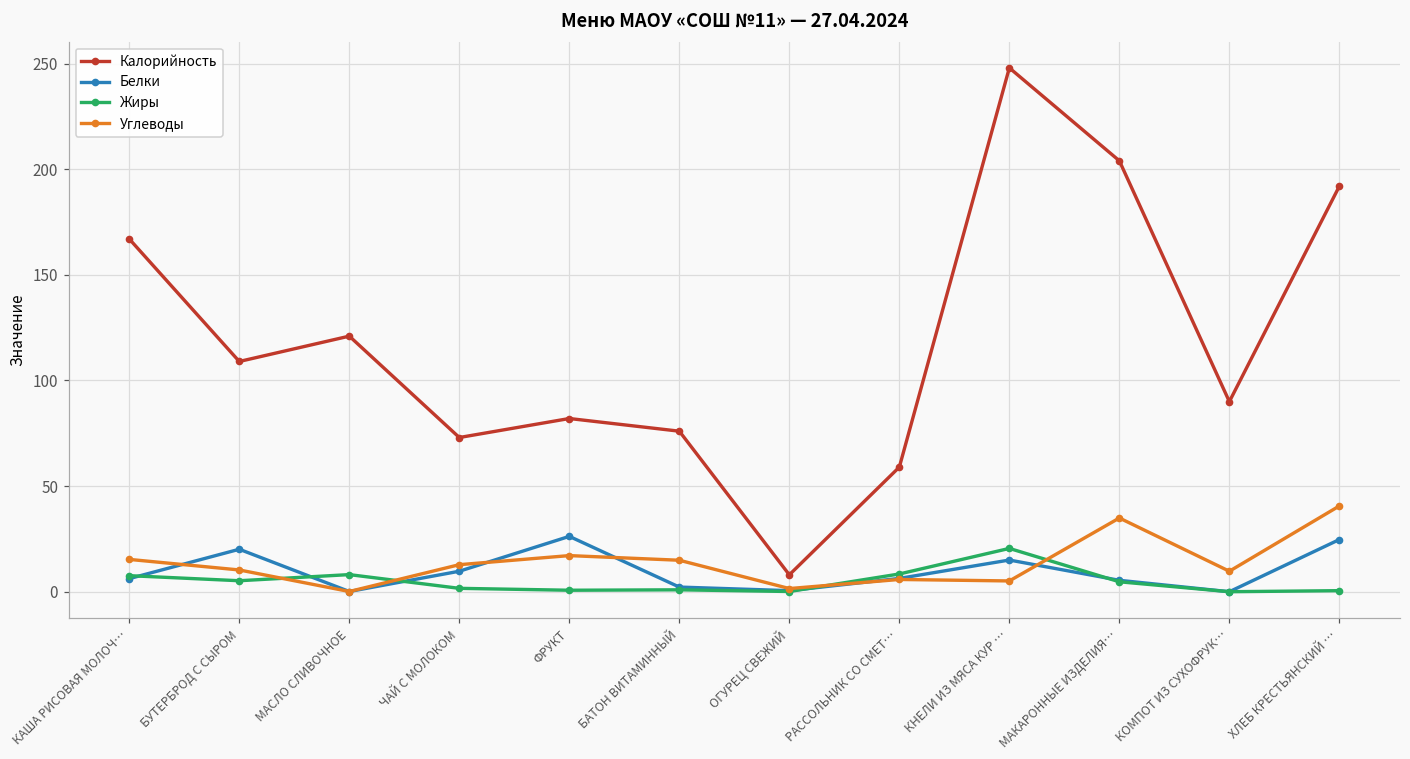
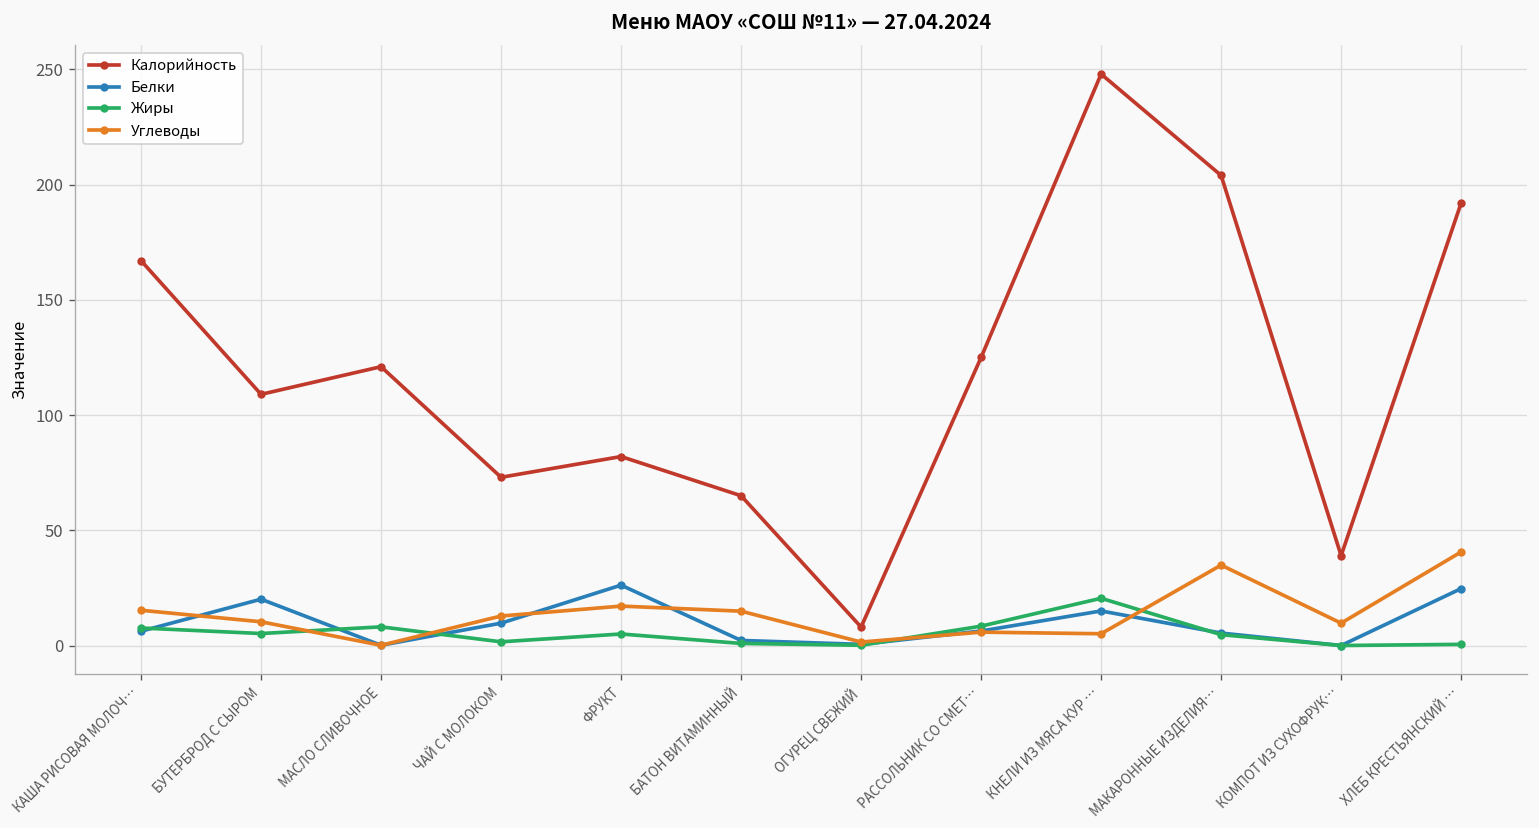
Жиры, ФРУКТ: 1 -> 5
Калорийность, БАТОН ВИТАМИННЫЙ: 76 -> 65
Калорийность, РАССОЛЬНИК СО СМЕТ…: 59 -> 125
Калорийность, КОМПОТ ИЗ СУХОФРУК…: 90 -> 39
